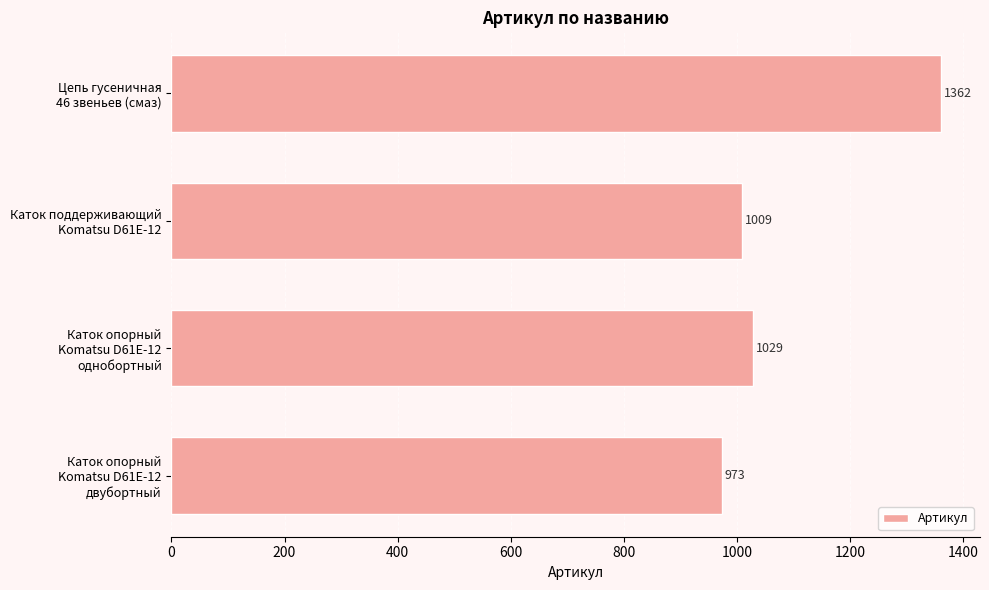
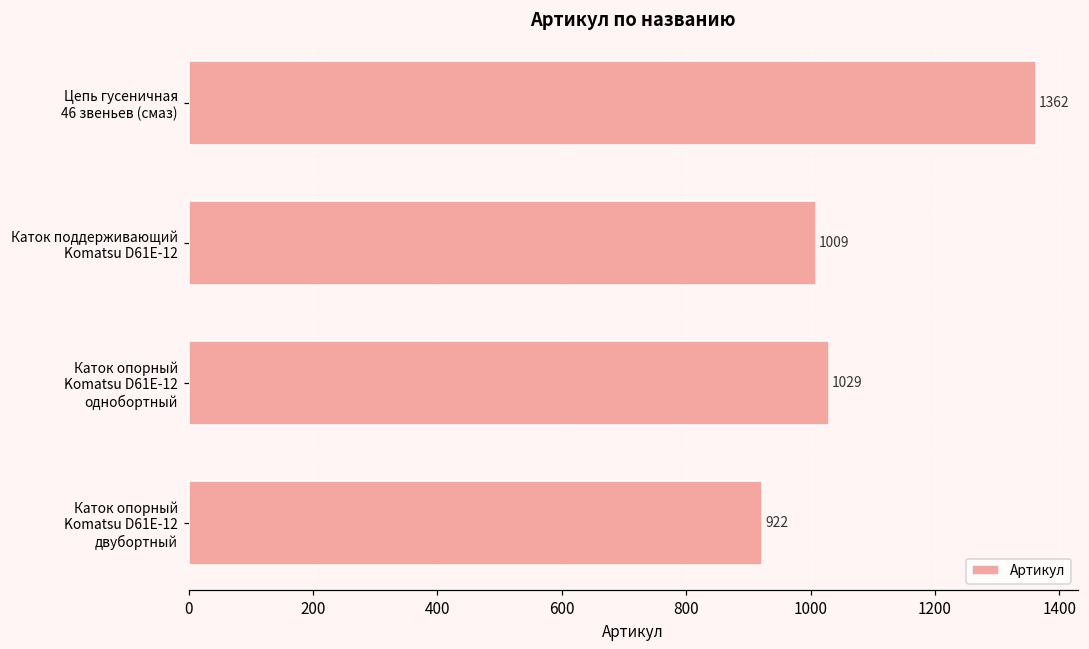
Каток опорный Komatsu D61E-12 двубортный: 973 -> 922
